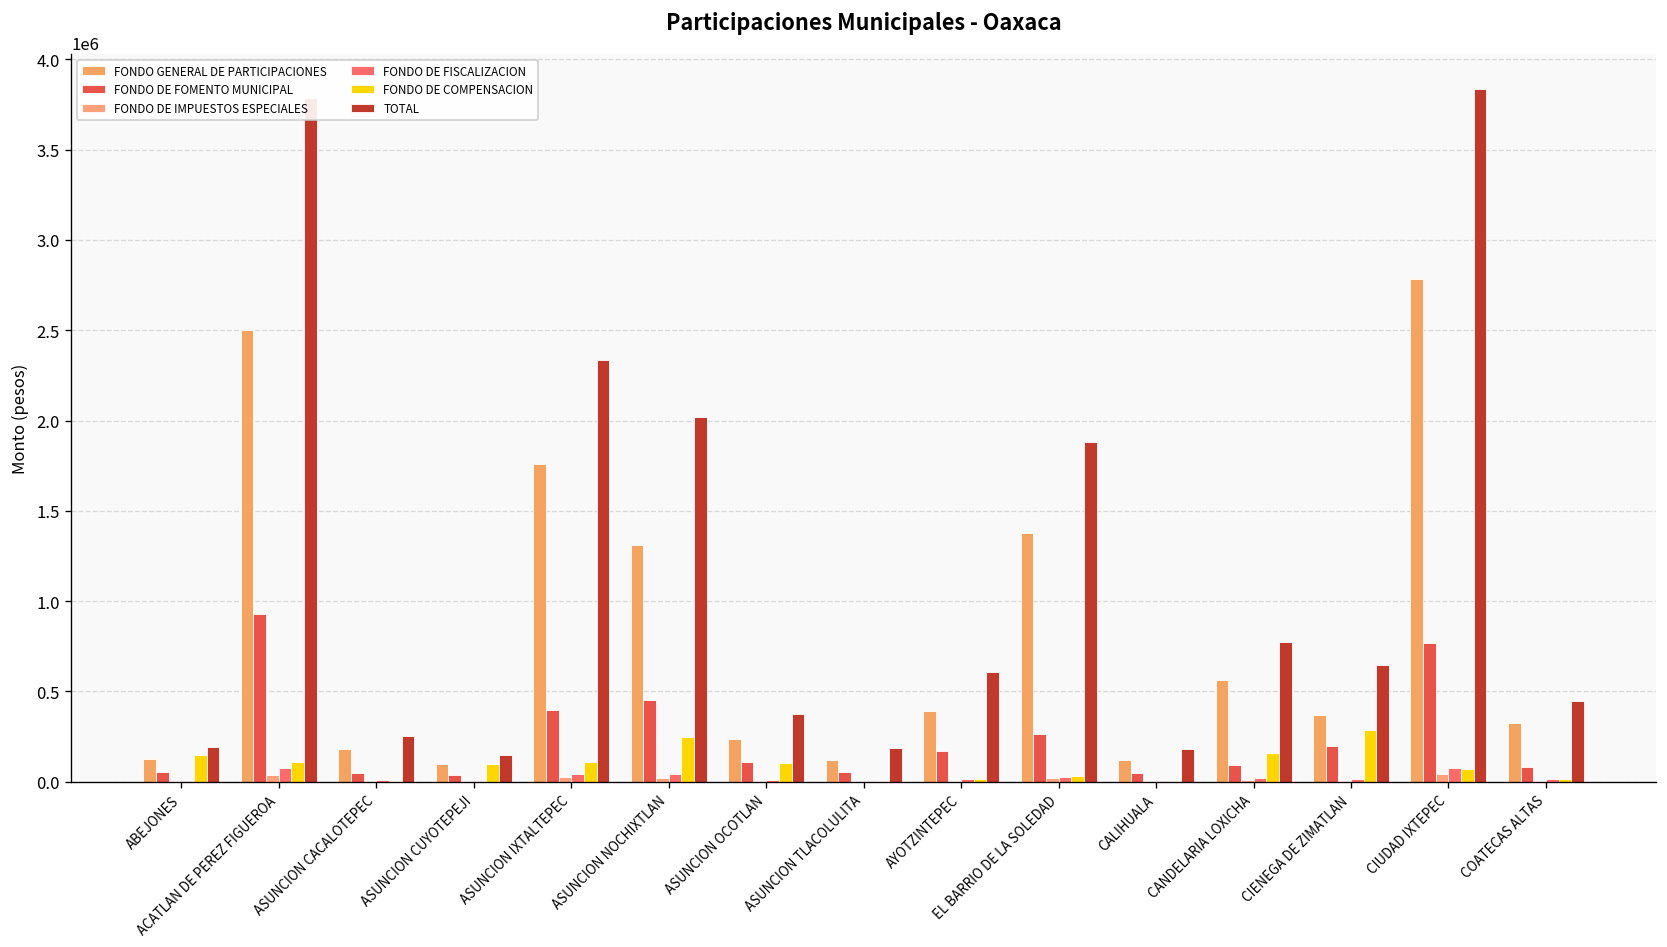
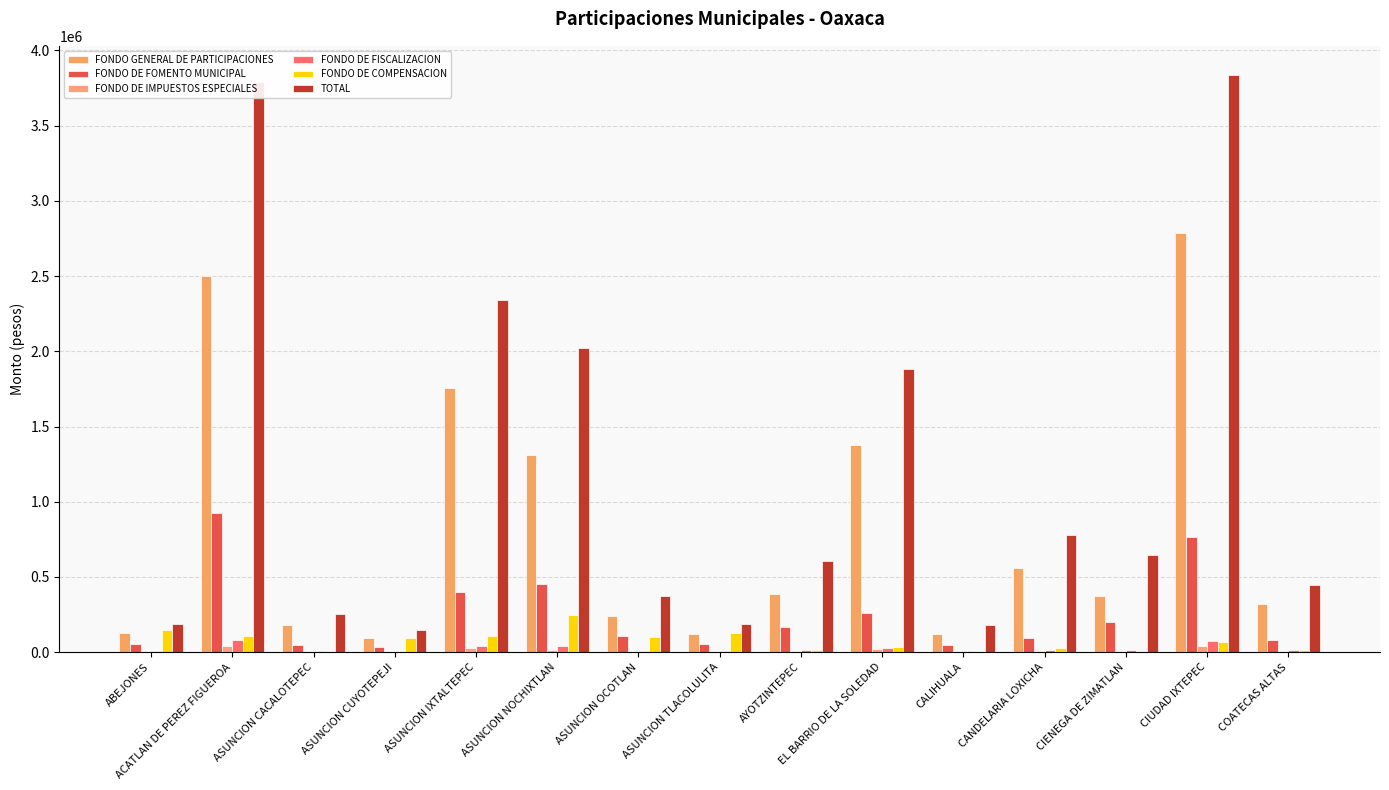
FONDO DE COMPENSACION, ASUNCION TLACOLULITA: 0 -> 130000
FONDO DE COMPENSACION, CANDELARIA LOXICHA: 160000 -> 30000
FONDO DE COMPENSACION, CIENEGA DE ZIMATLAN: 280000 -> 10000
